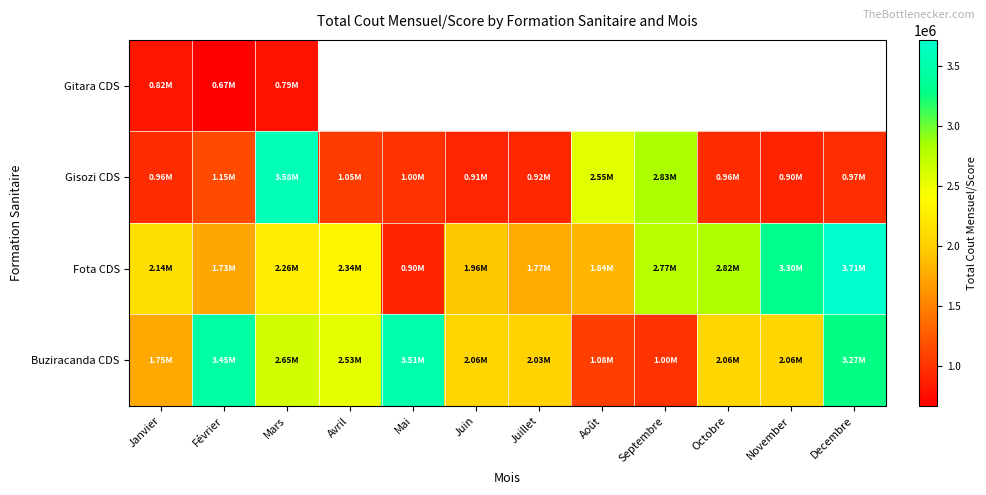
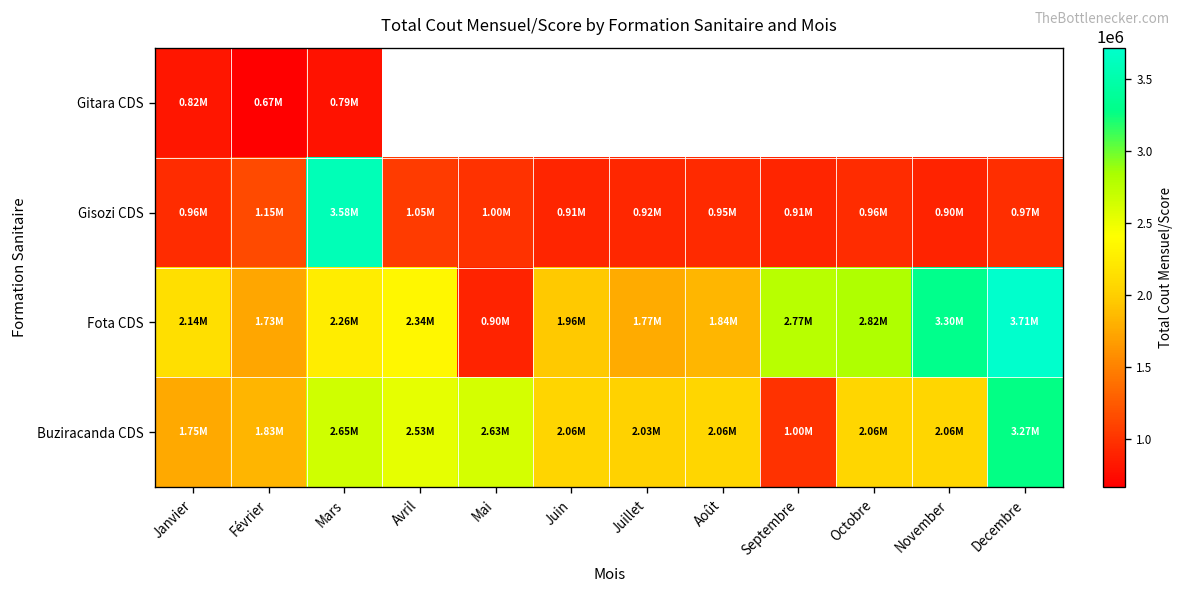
Gisozi CDS, Août: 2.55M -> 0.95M
Gisozi CDS, Septembre: 2.83M -> 0.91M
Buziracanda CDS, Février: 3.45M -> 1.83M
Buziracanda CDS, Mai: 3.51M -> 2.63M
Buziracanda CDS, Août: 1.08M -> 2.06M
